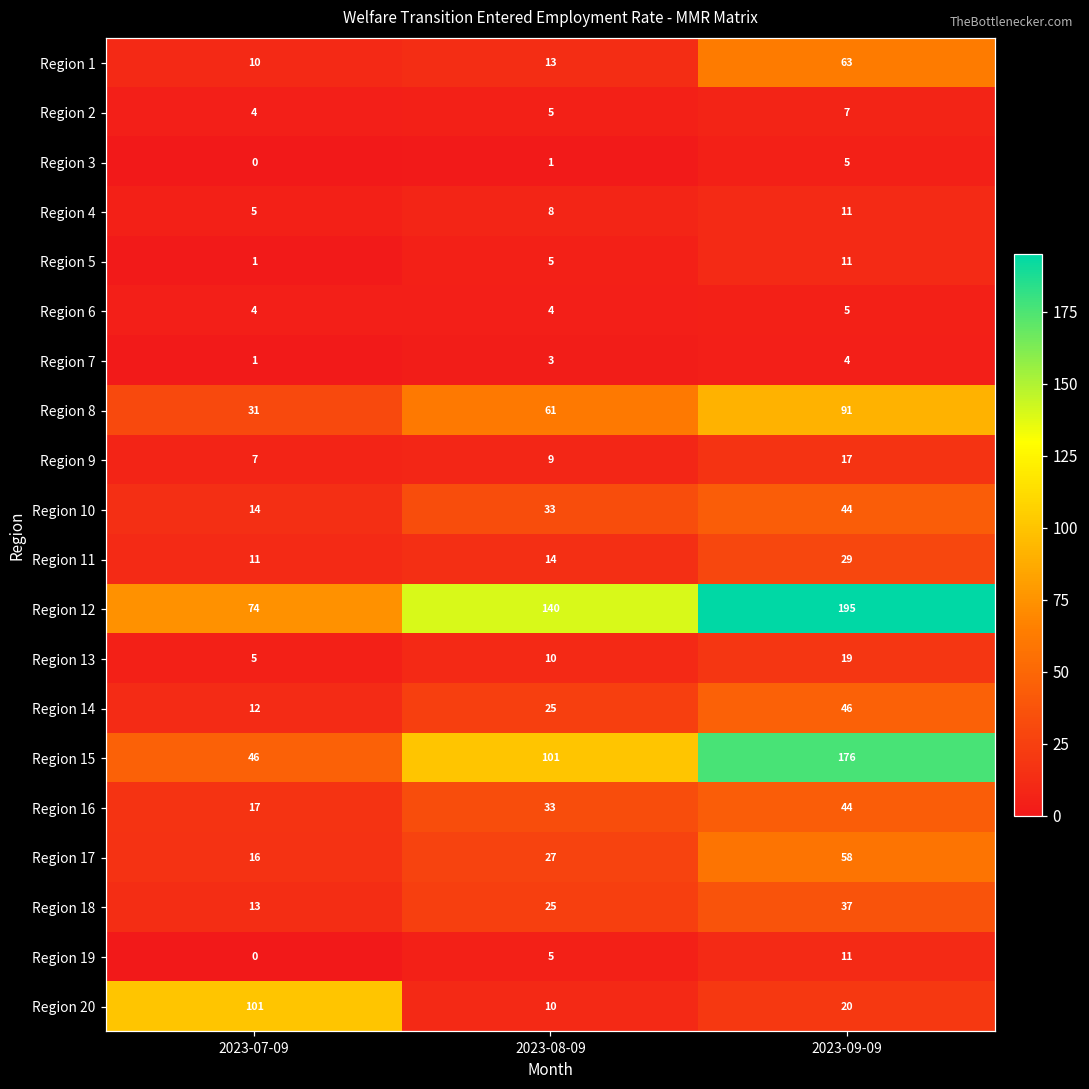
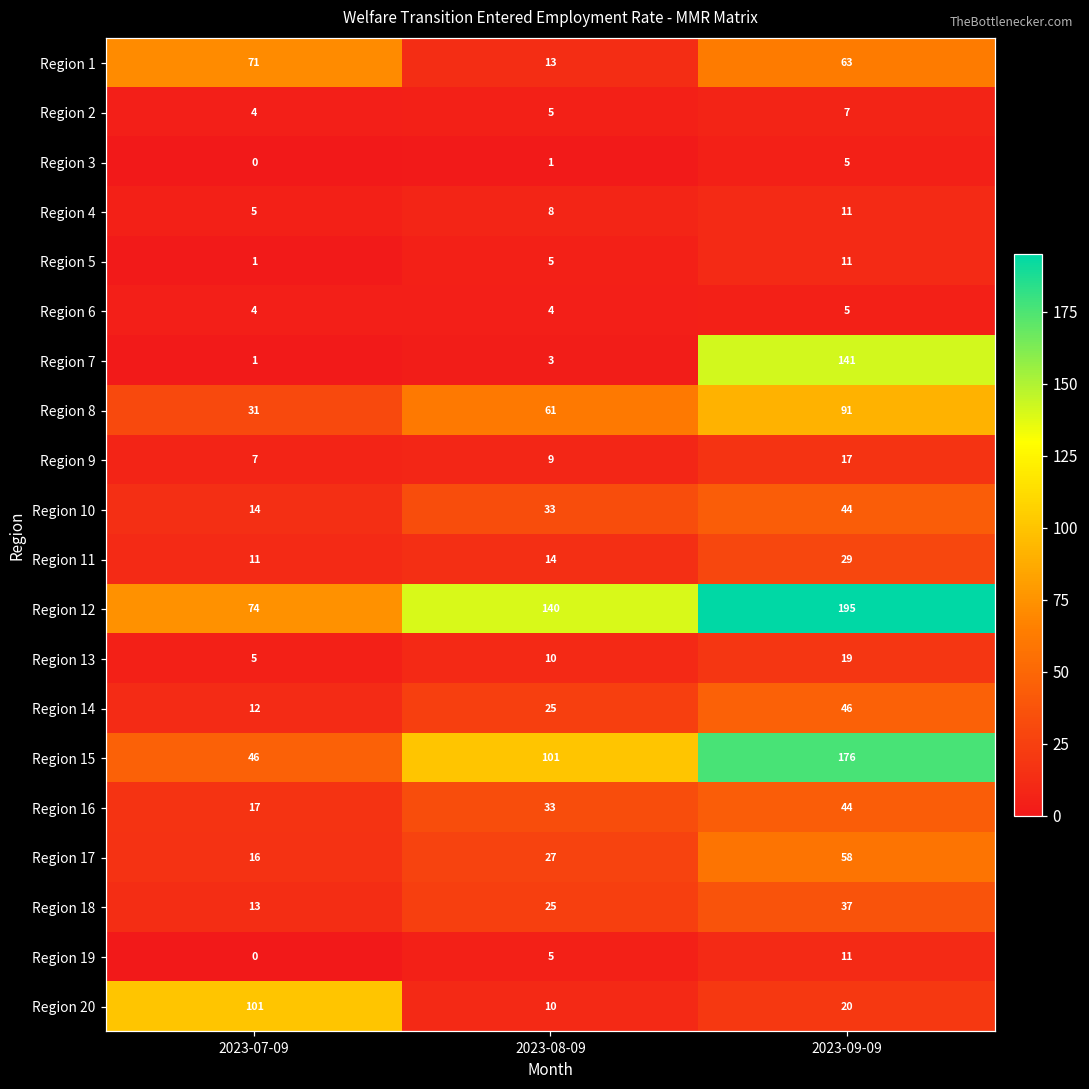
Region 1, 2023-07-09: 10 -> 71
Region 7, 2023-09-09: 4 -> 141
